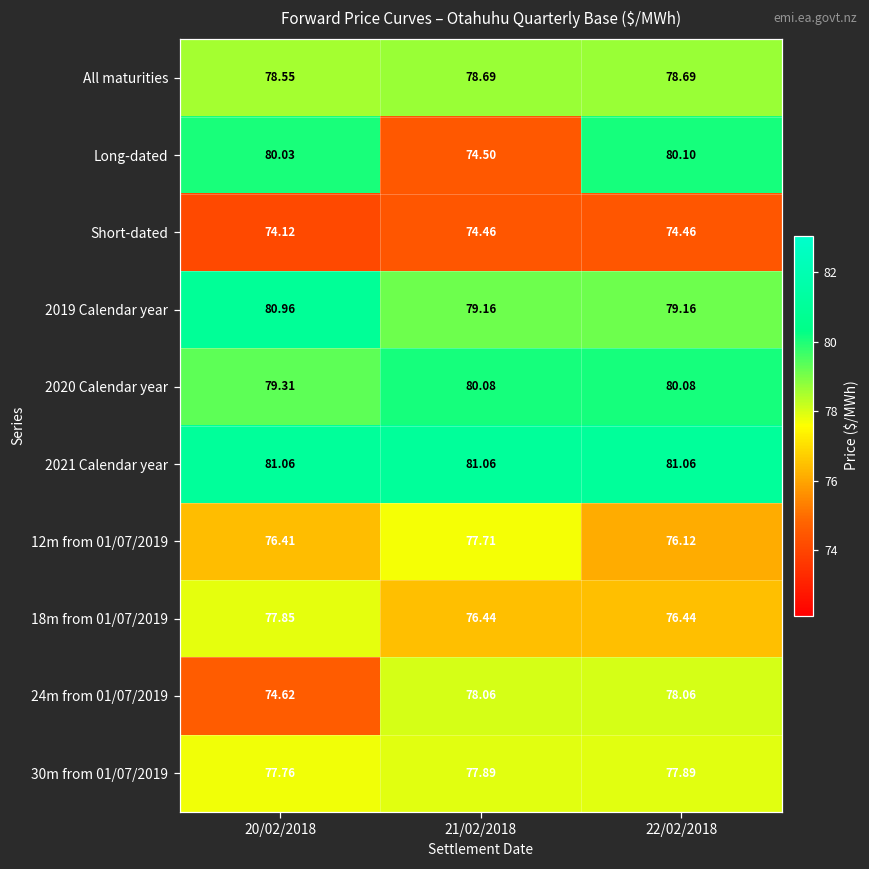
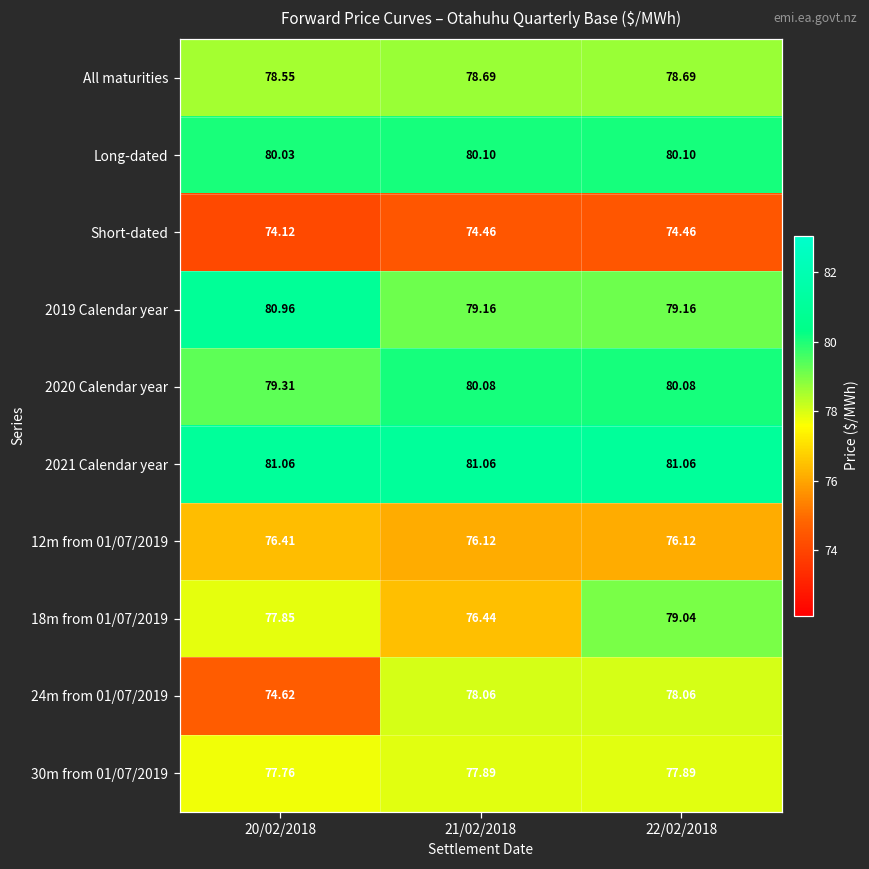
Long-dated, 21/02/2018: 74.50 -> 80.10
12m from 01/07/2019, 21/02/2018: 77.71 -> 76.12
18m from 01/07/2019, 22/02/2018: 76.44 -> 79.04
